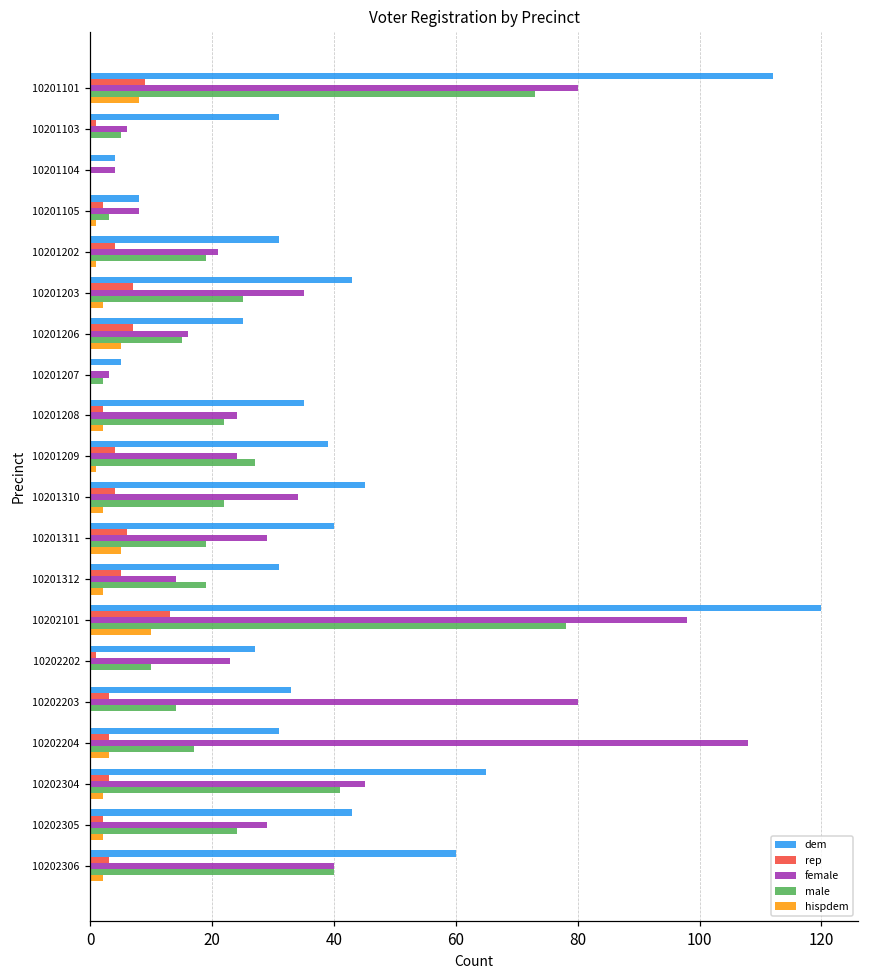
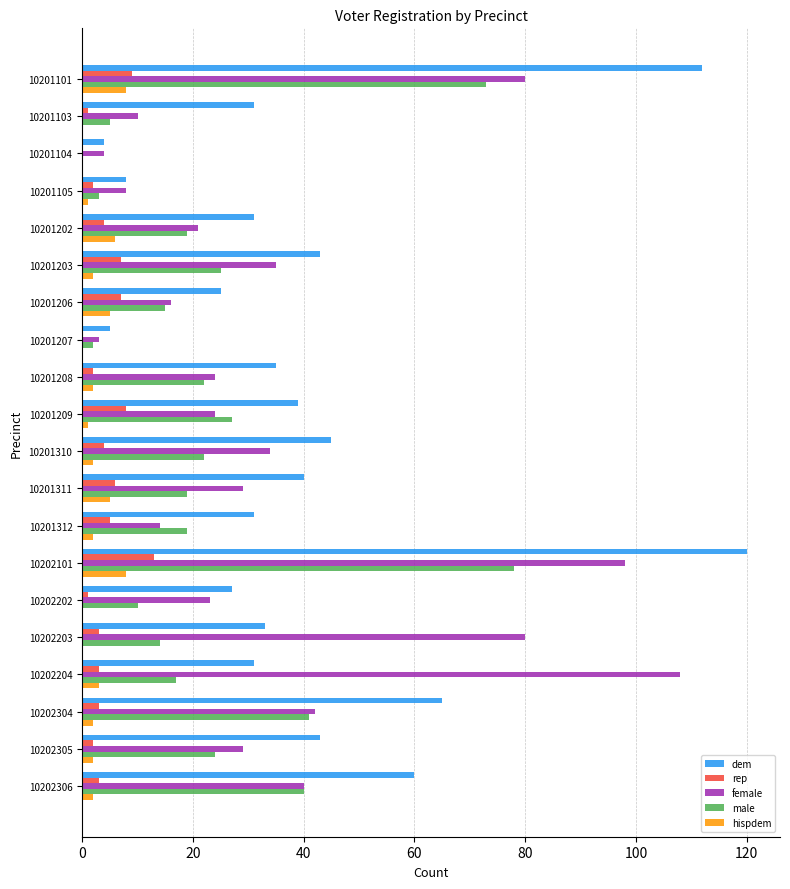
female, 10201103: 6 -> 10
hispdem, 10201202: 1 -> 6
rep, 10201209: 4 -> 8
hispdem, 10202101: 10 -> 8
female, 10202304: 45 -> 42
